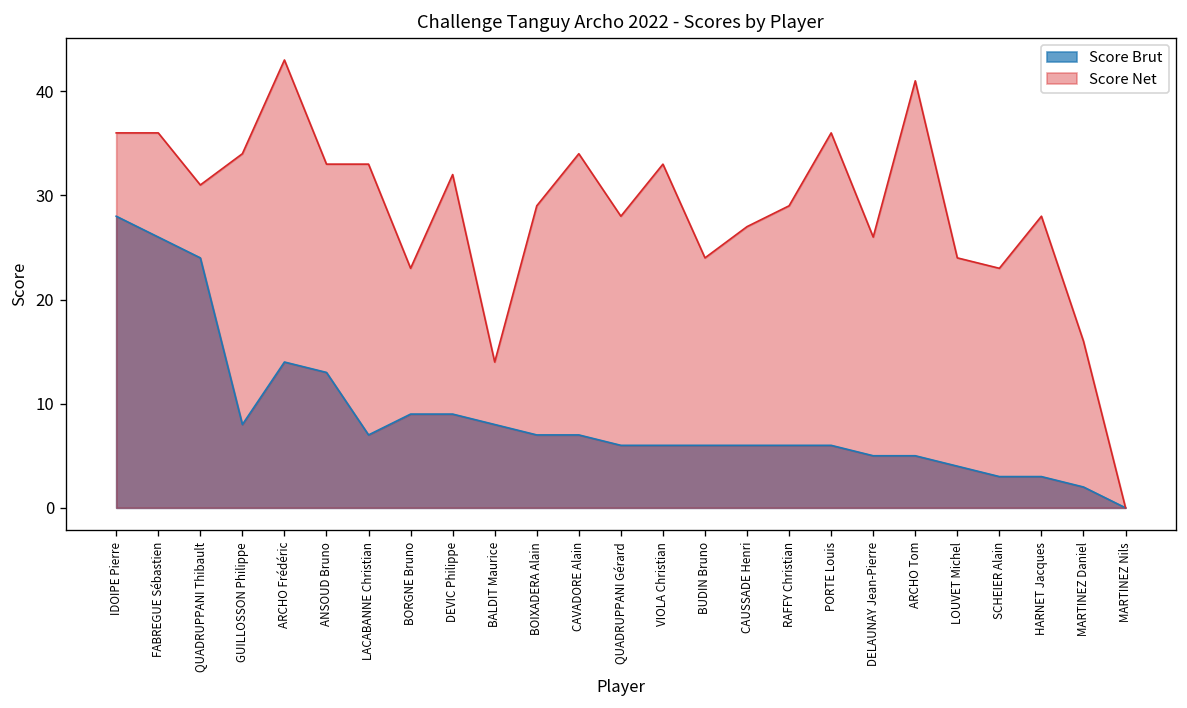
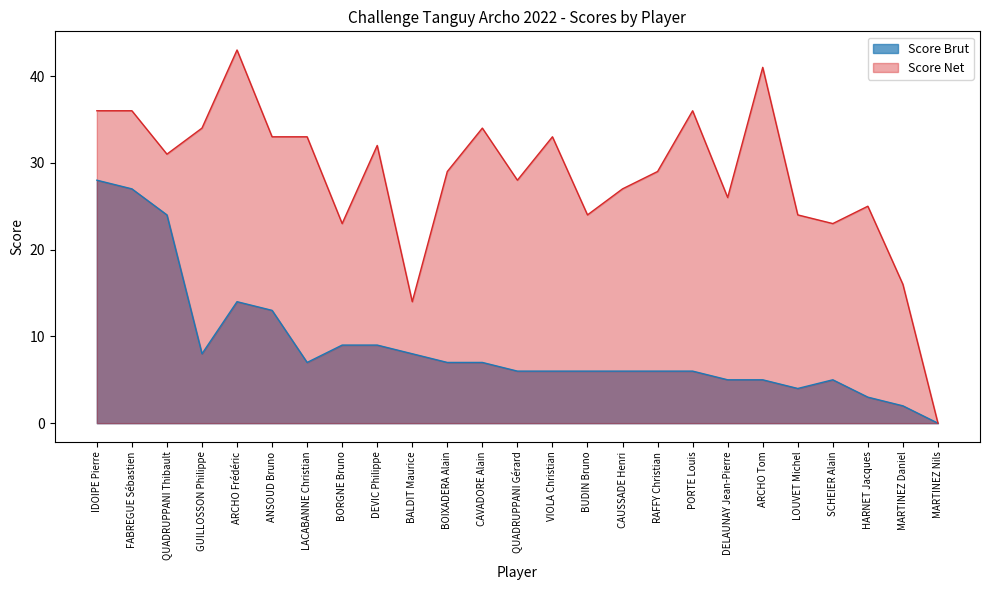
Score Brut, FABREGUE Sébastien: 26 -> 27
Score Brut, SCHEIER Alain: 3 -> 5
Score Net, HARNET Jacques: 28 -> 25
